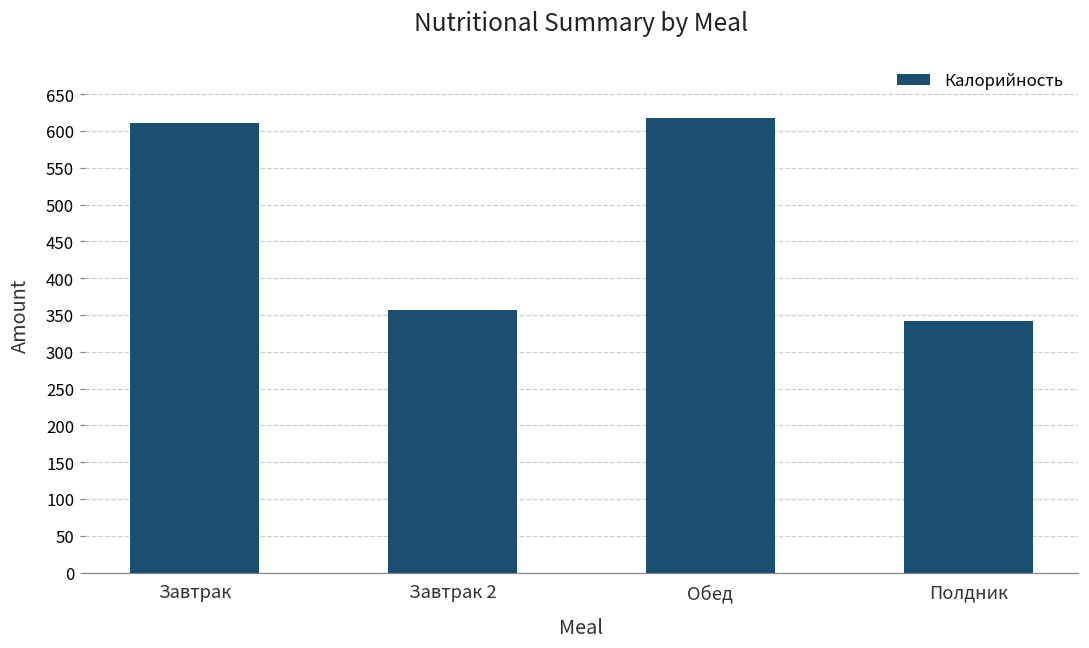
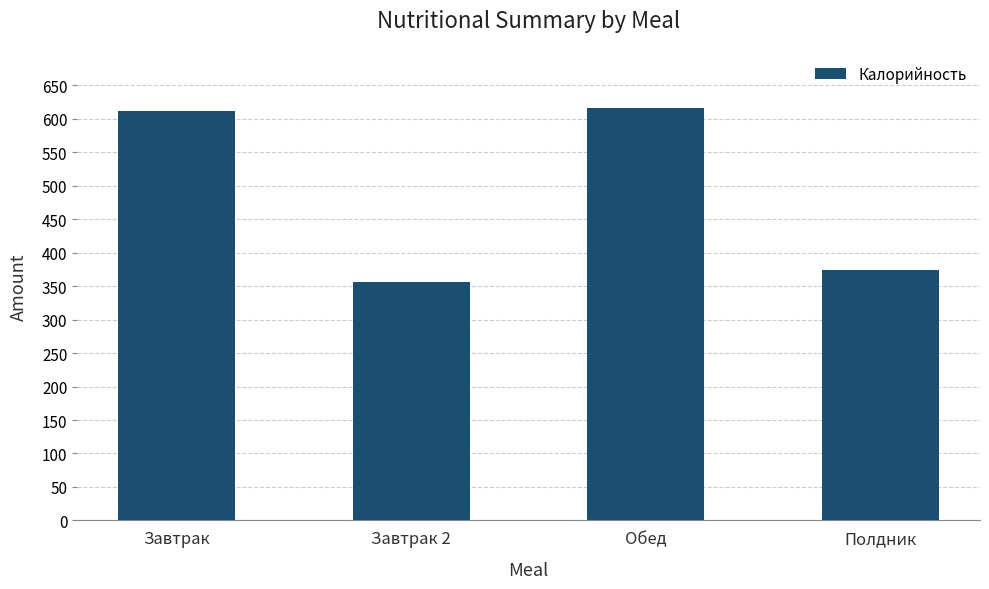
Полдник: 340 -> 370
